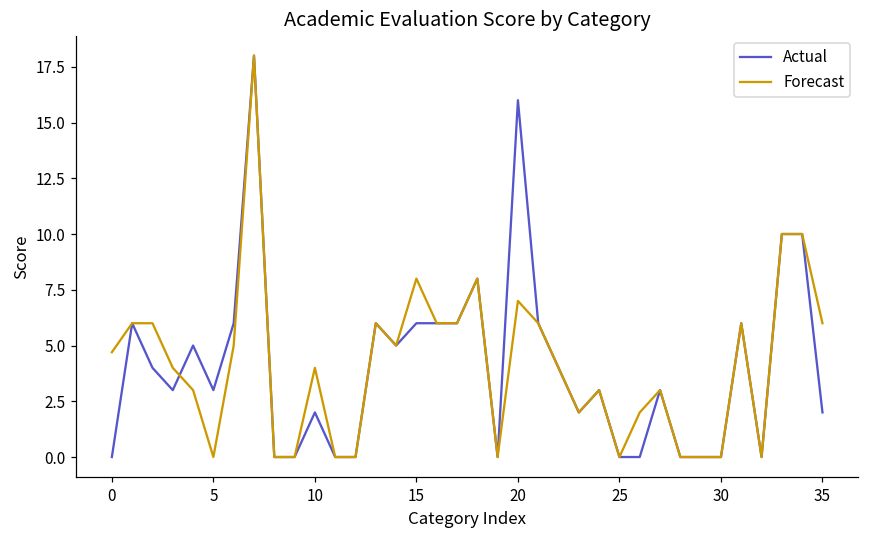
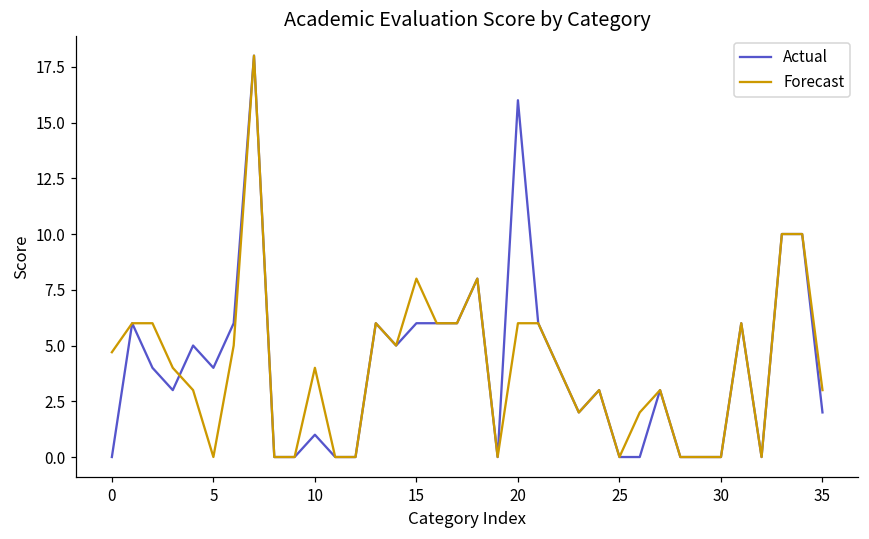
Actual, 5: 3 -> 4
Actual, 10: 2 -> 1
Forecast, 20: 7 -> 6
Forecast, 35: 6 -> 3
